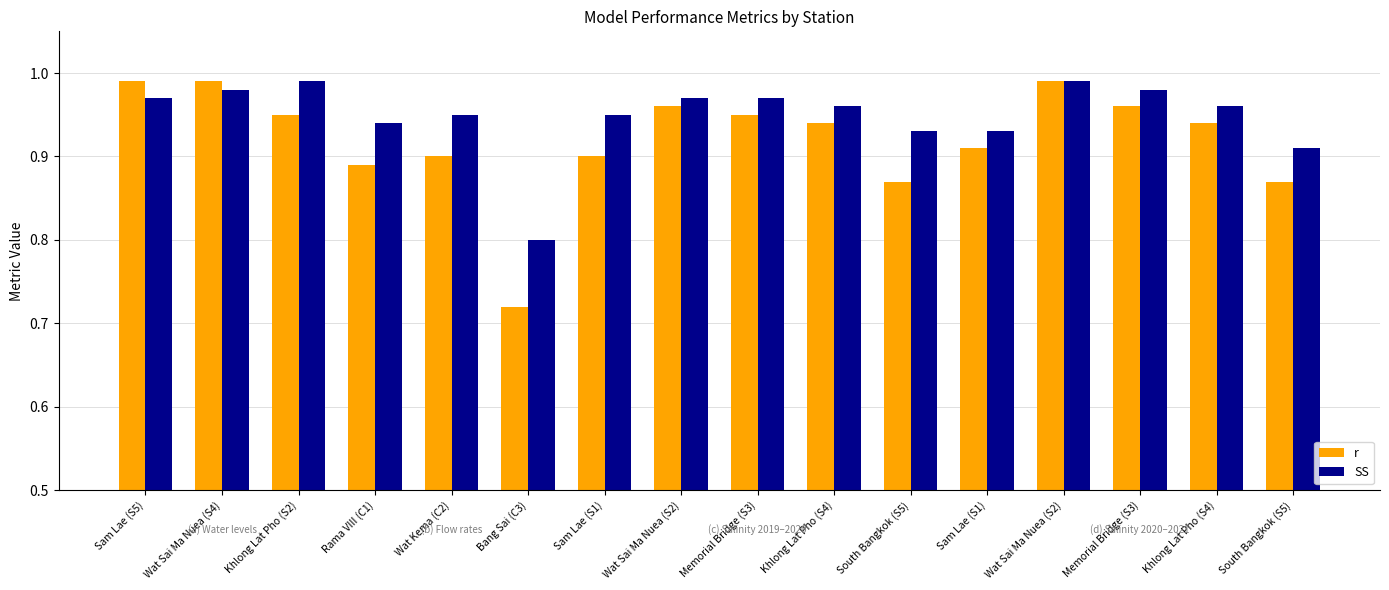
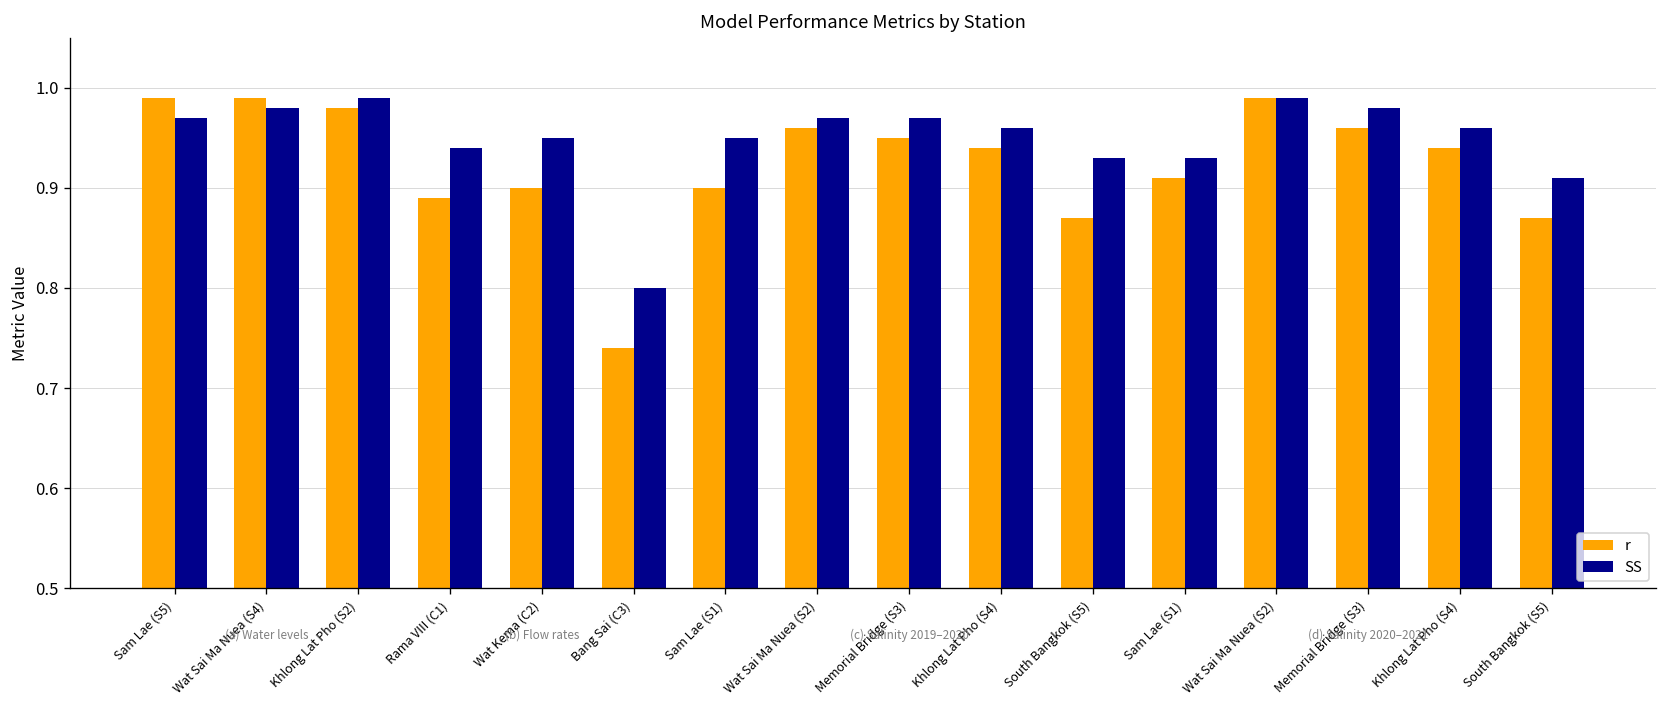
r, Khlong Lat Pho (S2): 0.95 -> 0.98
r, Bang Sai (C3): 0.72 -> 0.74
